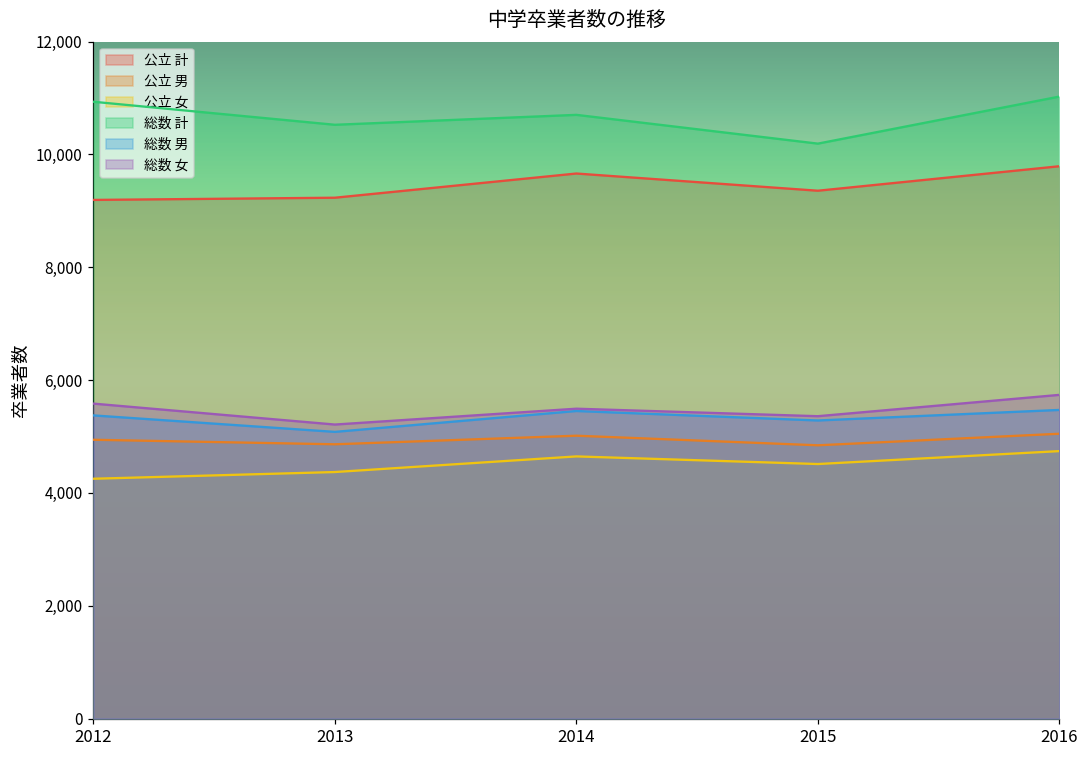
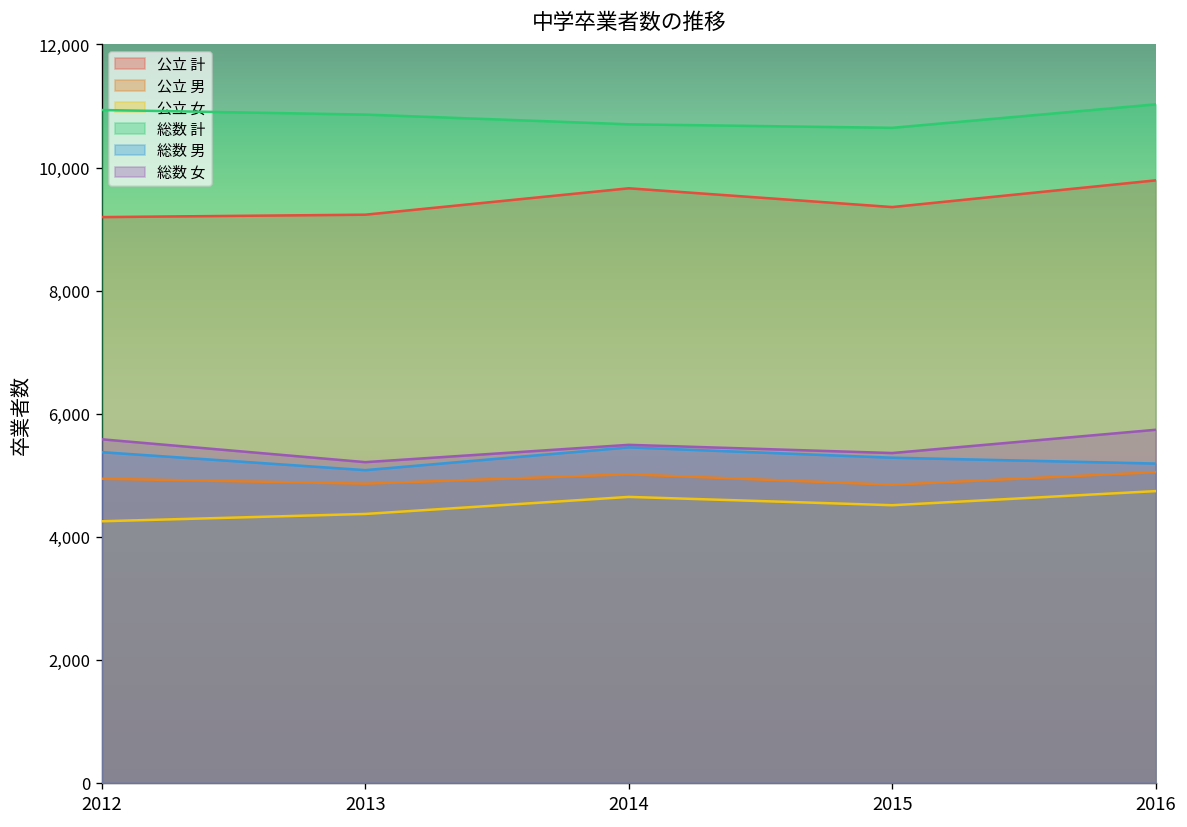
総数 計, 2013: 10,500 -> 10,900
総数 計, 2015: 10,200 -> 10,600
総数 男, 2016: 5,500 -> 5,200
